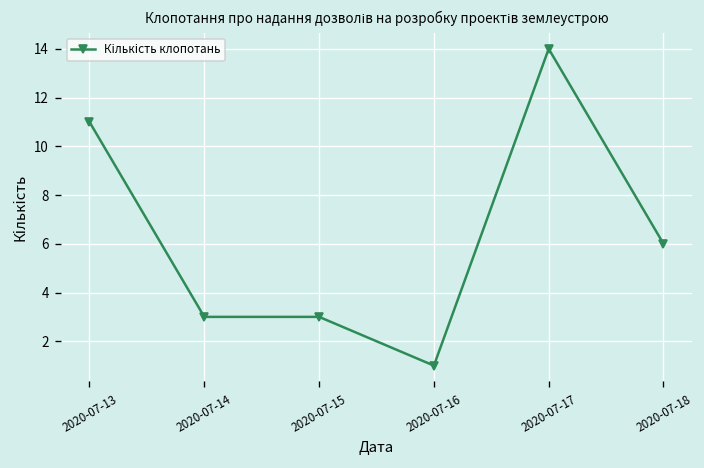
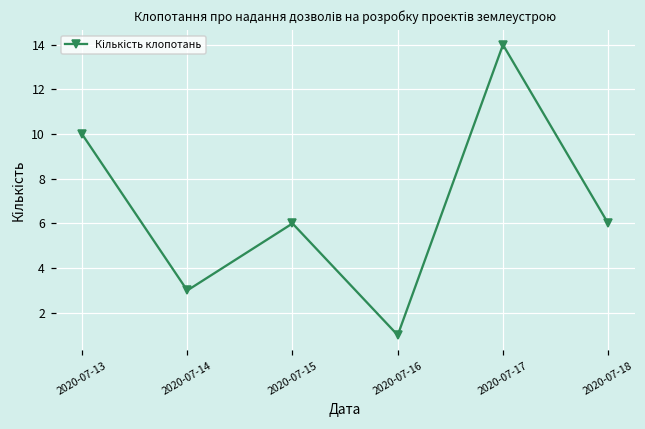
2020-07-13: 11 -> 10
2020-07-15: 3 -> 6
